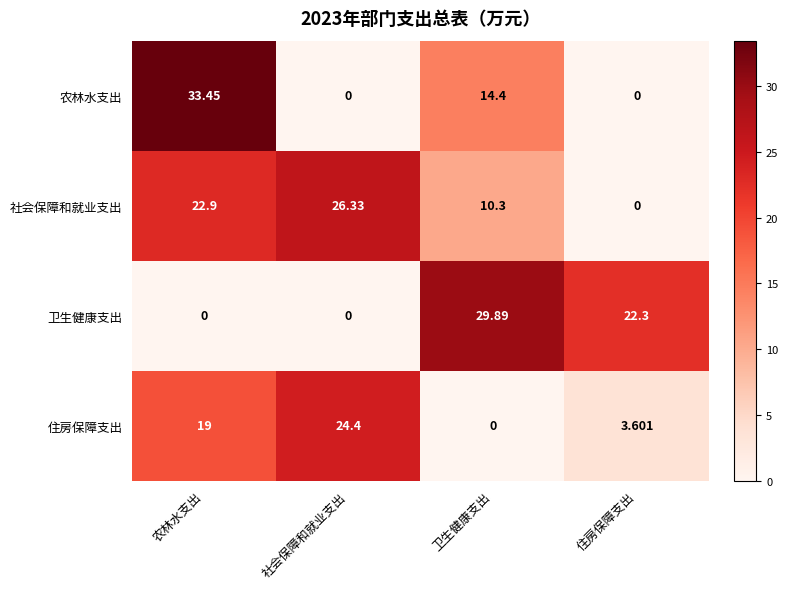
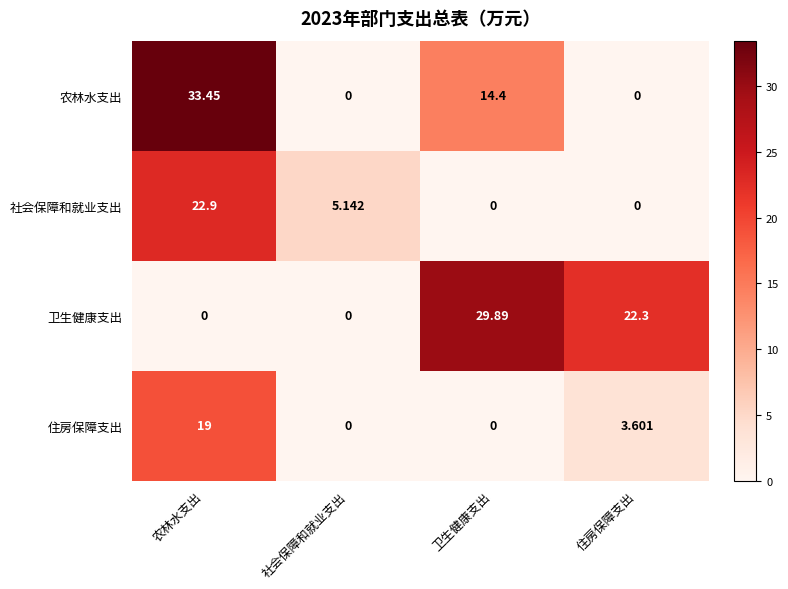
社会保障和就业支出, 社会保障和就业支出: 26.33 -> 5.142
社会保障和就业支出, 卫生健康支出: 10.3 -> 0
住房保障支出, 社会保障和就业支出: 24.4 -> 0
